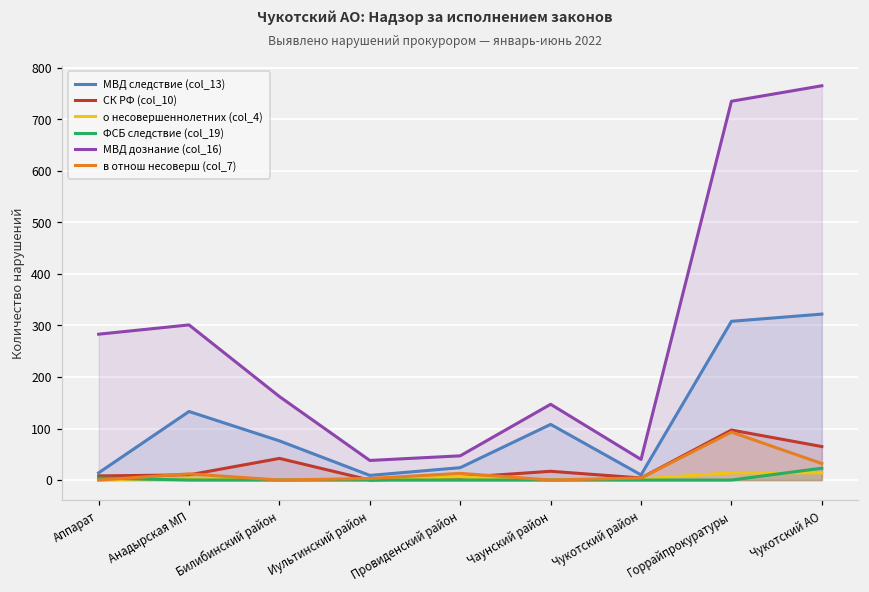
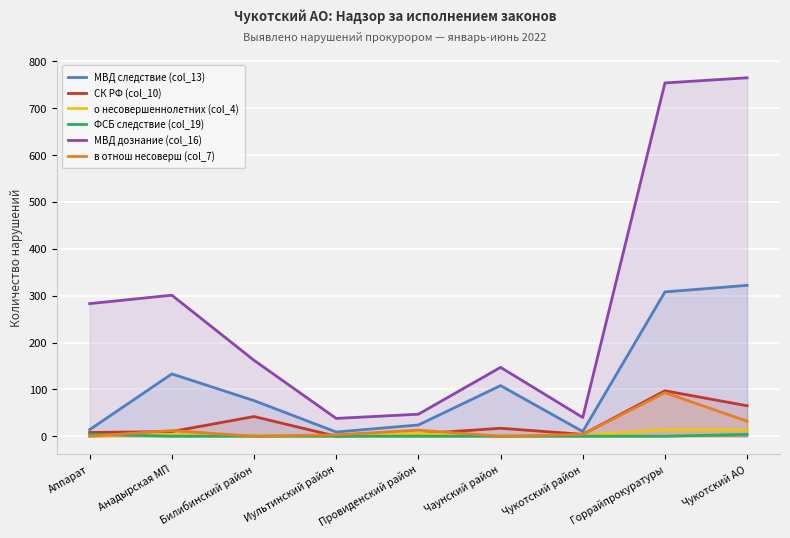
МВД дознание (col_16), Горрайпрокуратуры: 740 -> 750
ФСБ следствие (col_19), Чукотский АО: 20 -> 0
